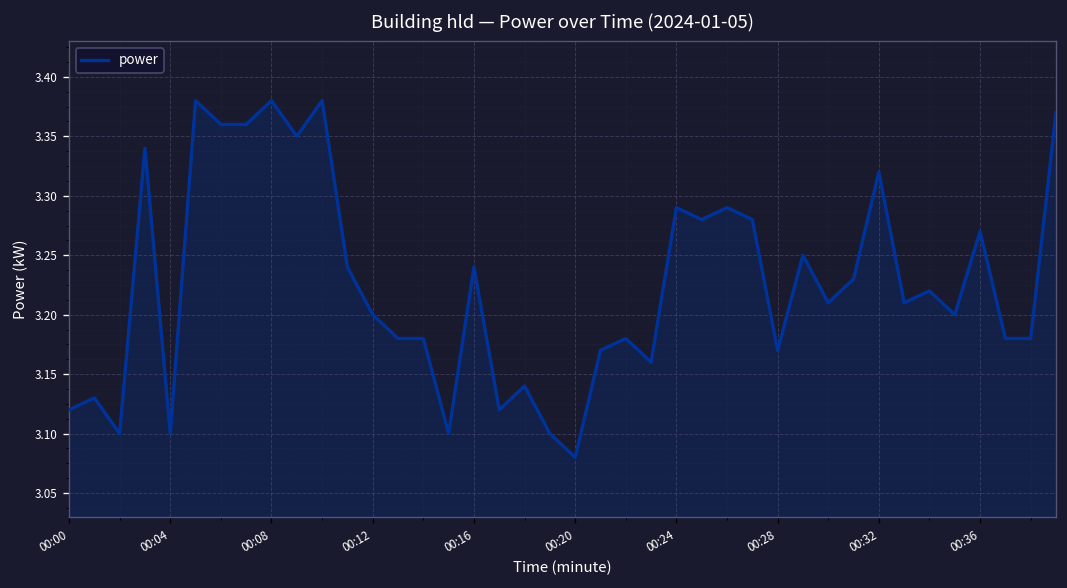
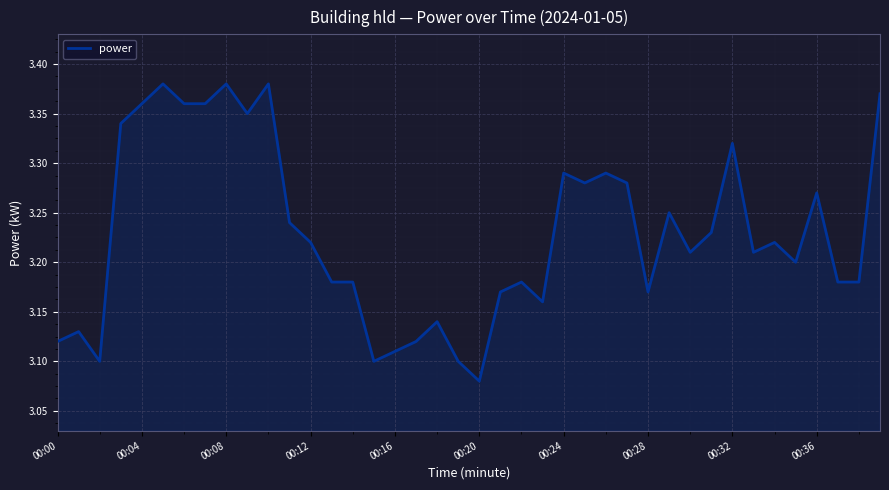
00:04: 3.10 -> 3.36
00:12: 3.20 -> 3.22
00:16: 3.24 -> 3.11
